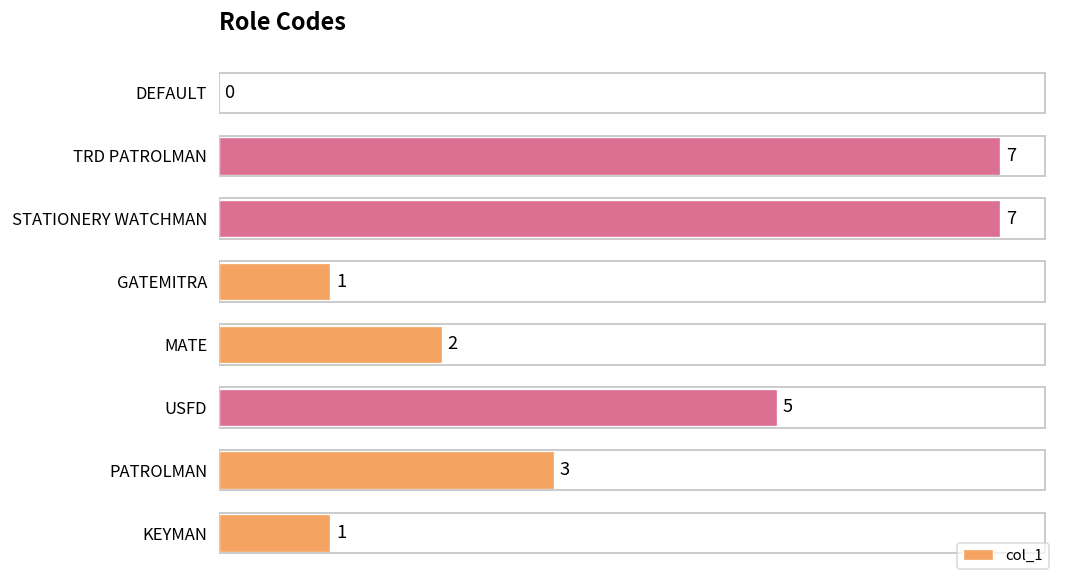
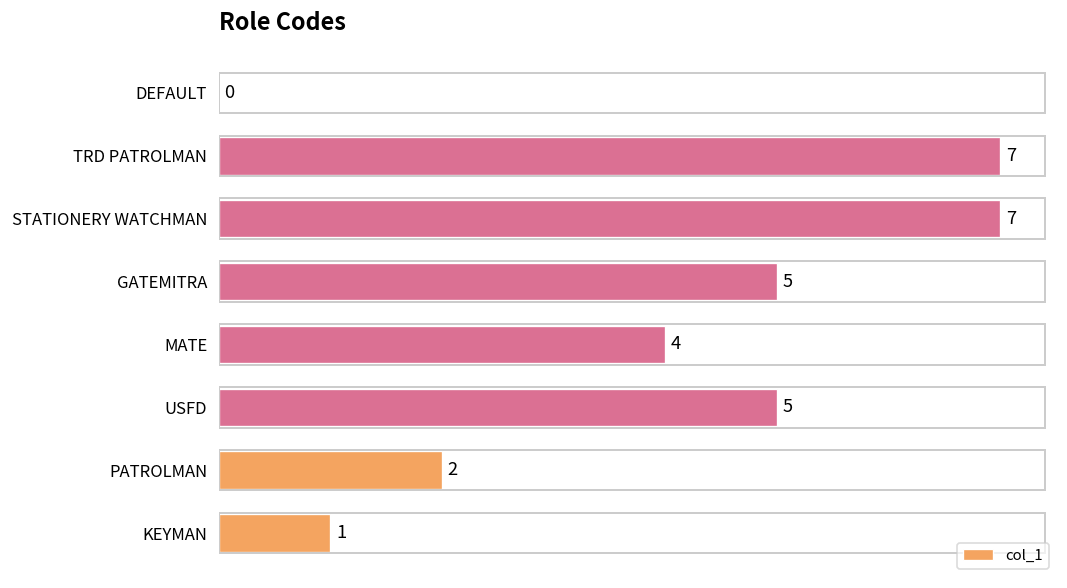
GATEMITRA: 1 -> 5
MATE: 2 -> 4
PATROLMAN: 3 -> 2
